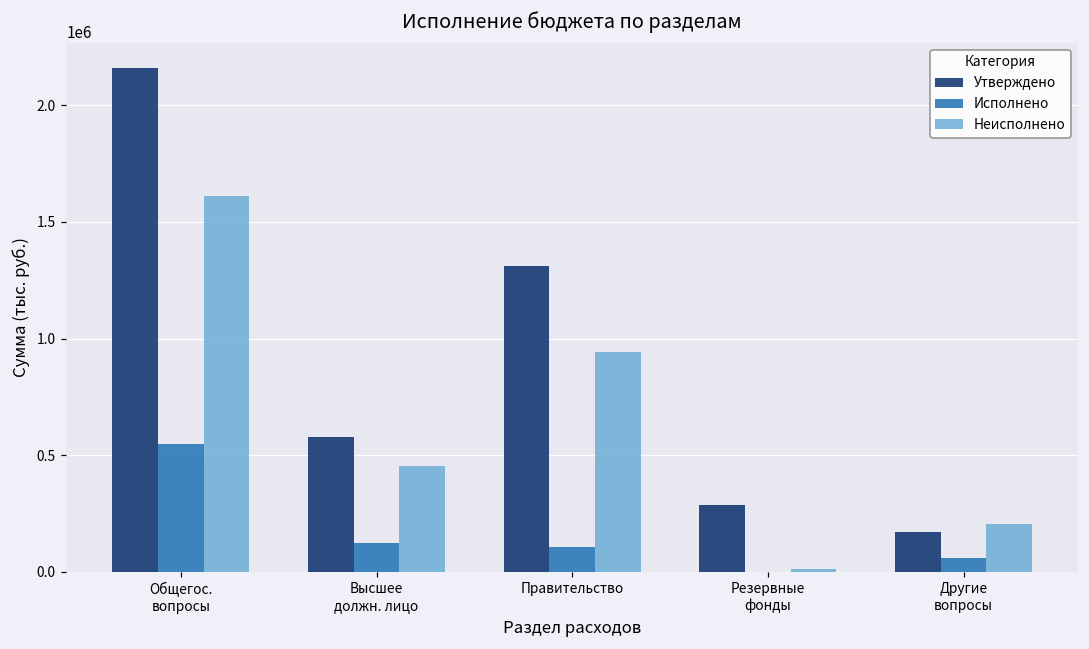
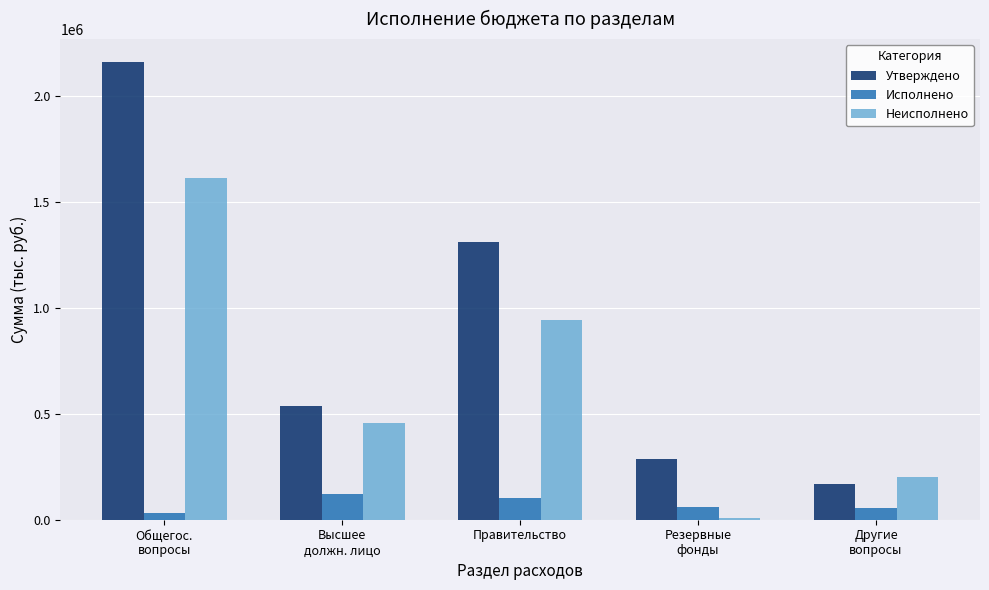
Исполнено, Общегос. вопросы: 550000 -> 30000
Утверждено, Высшее должн. лицо: 580000 -> 540000
Исполнено, Резервные фонды: 0 -> 60000
